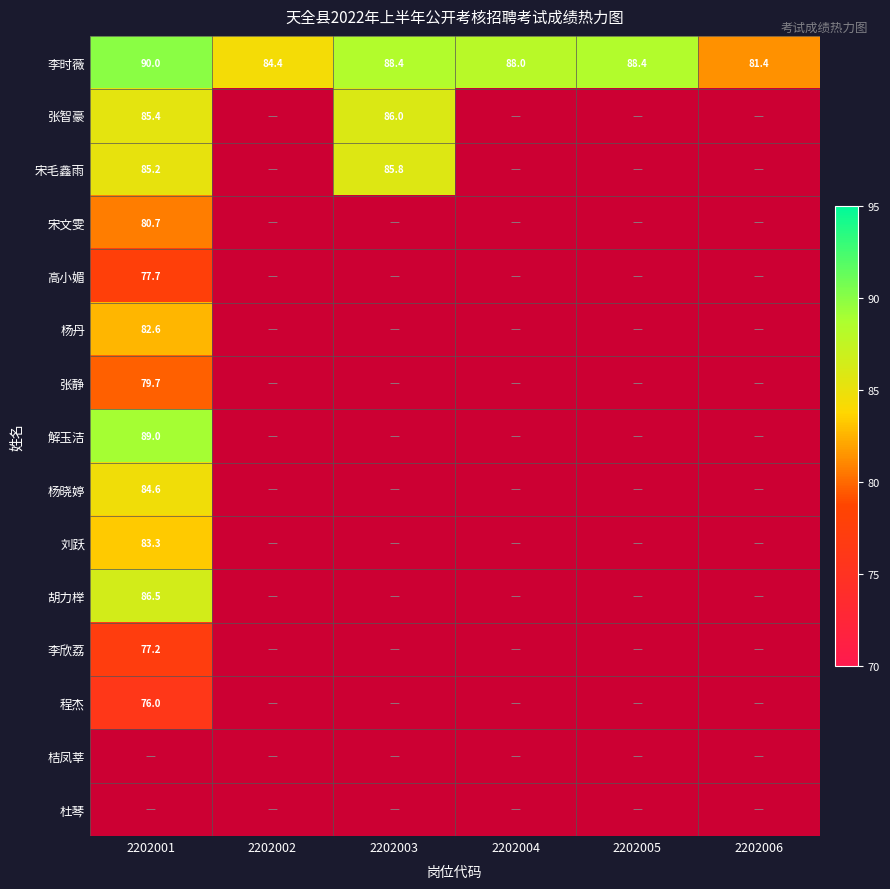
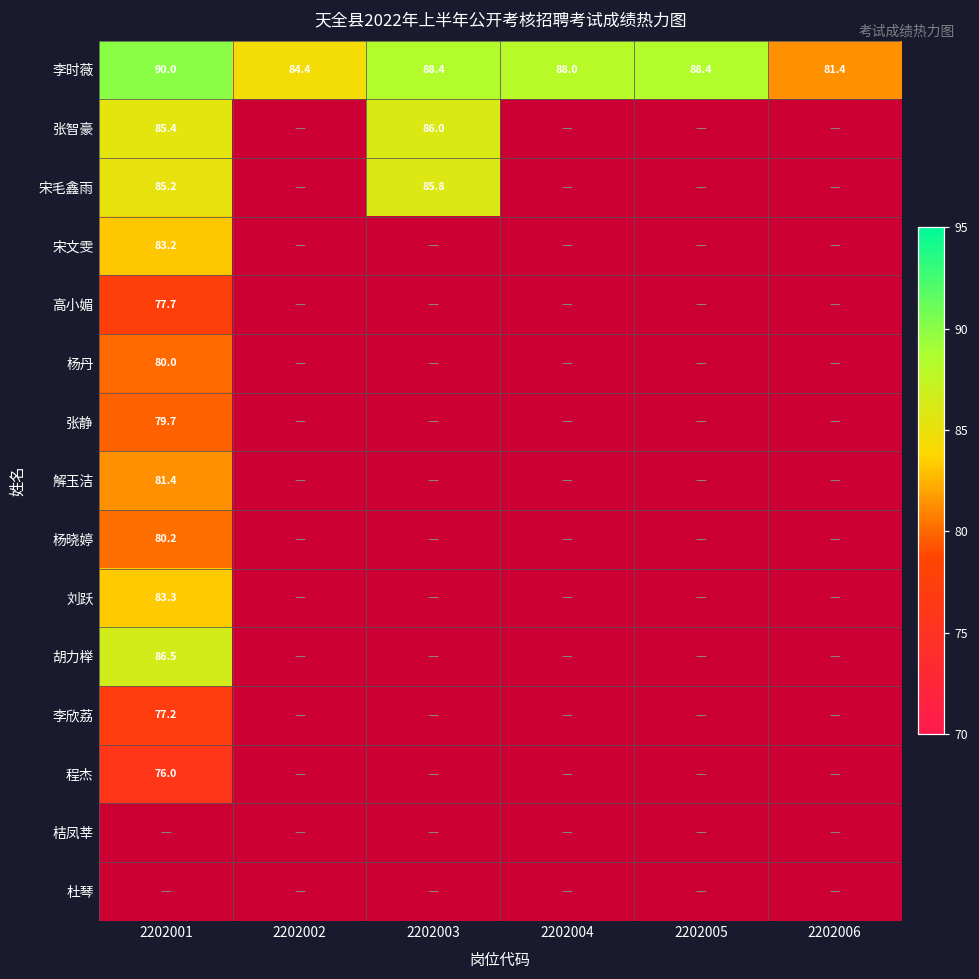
宋文雯, 2202001: 80.7 -> 83.2
杨丹, 2202001: 82.6 -> 80.0
解玉洁, 2202001: 89.0 -> 81.4
杨晓婷, 2202001: 84.6 -> 80.2
